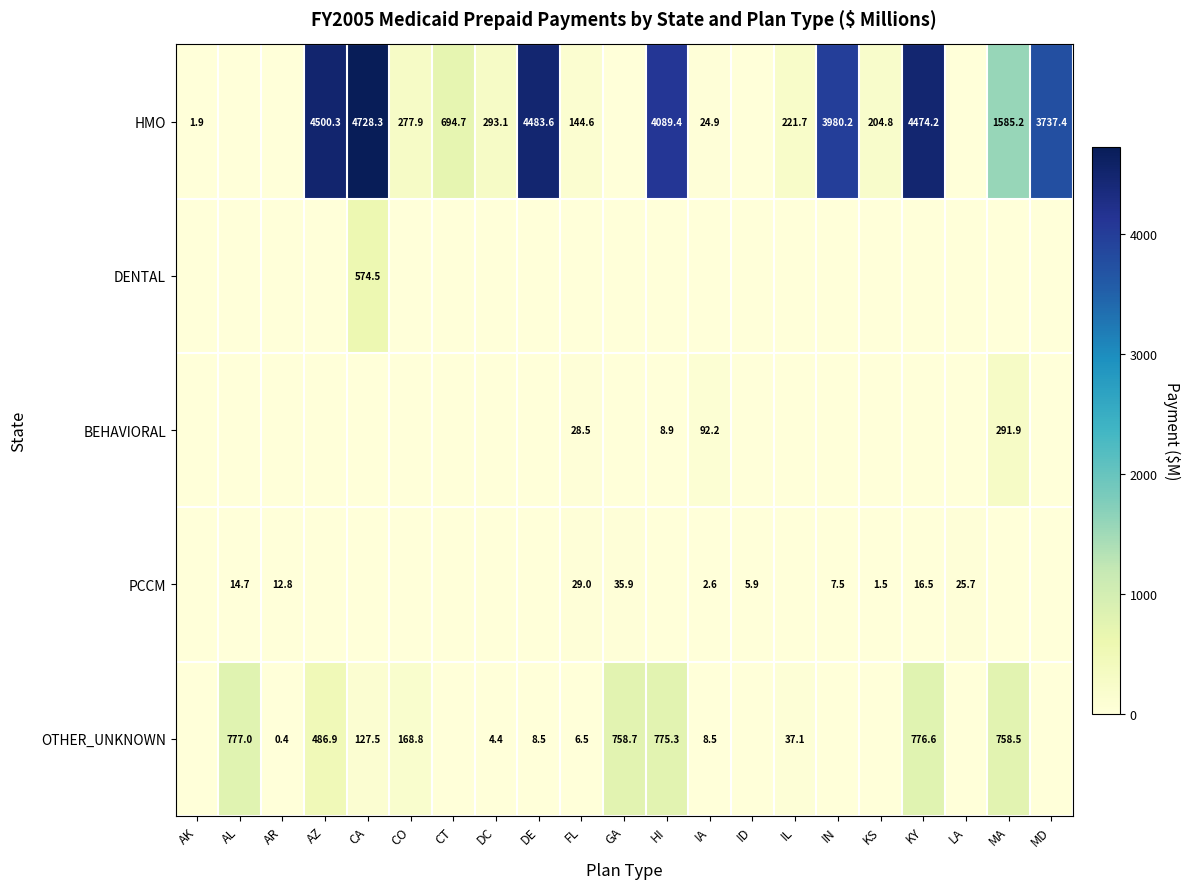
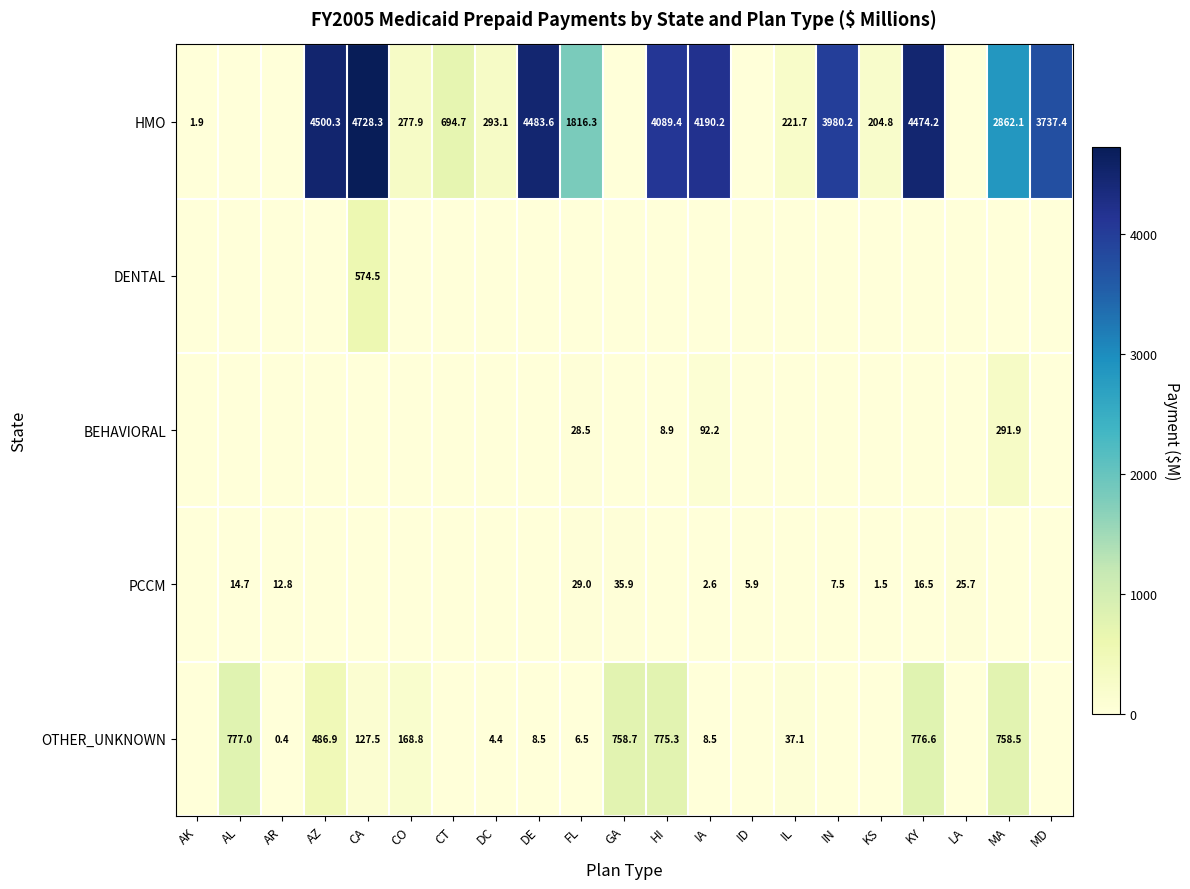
HMO, FL: 144.6 -> 1816.3
HMO, IA: 24.9 -> 4190.2
HMO, MA: 1585.2 -> 2862.1
